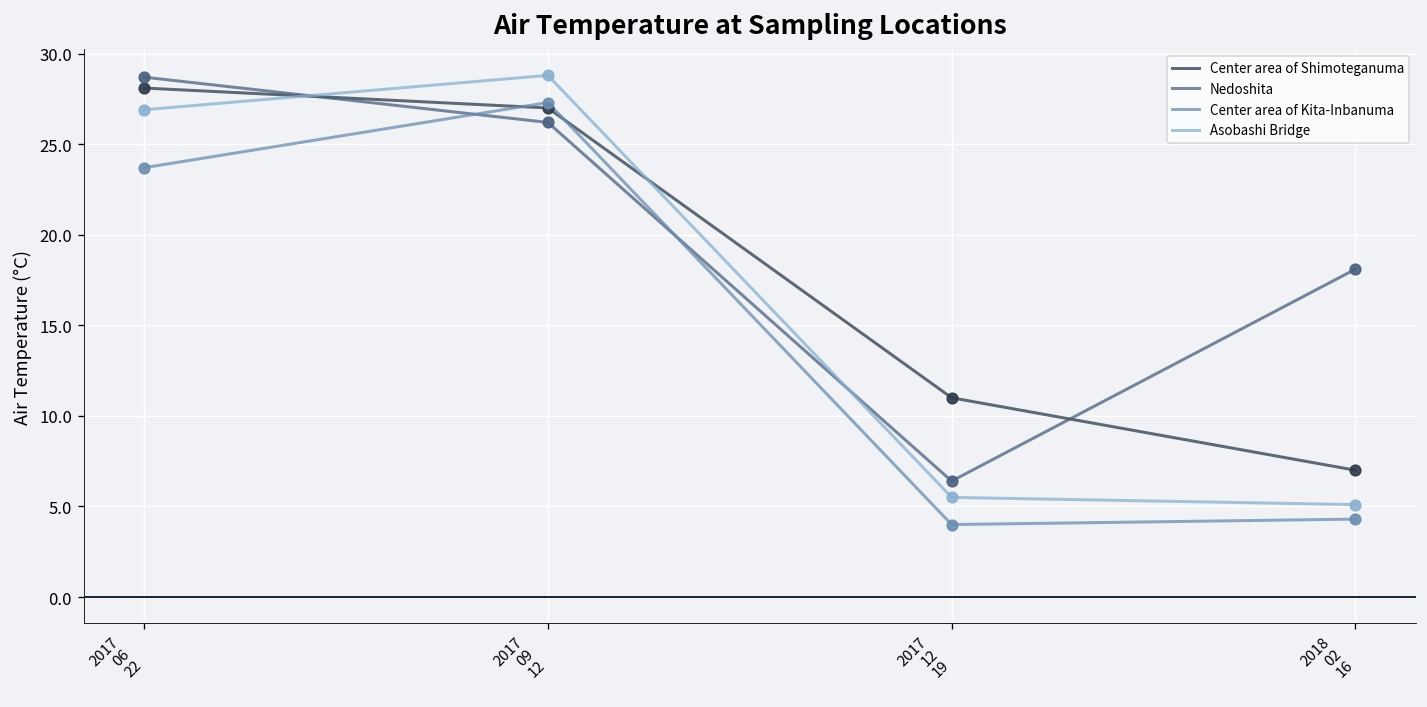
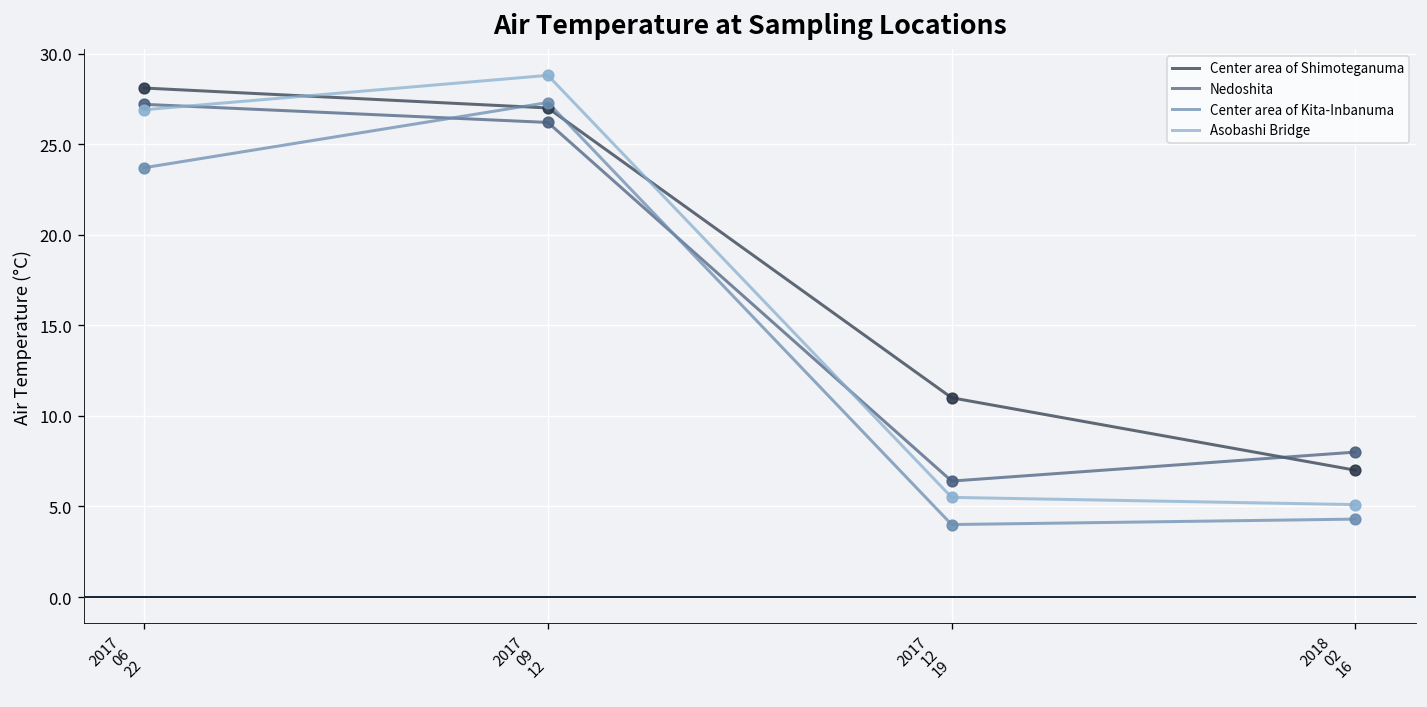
Nedoshita, 2017 06 22: 28.7 -> 27.2
Nedoshita, 2018 02 16: 18.1 -> 8.0
